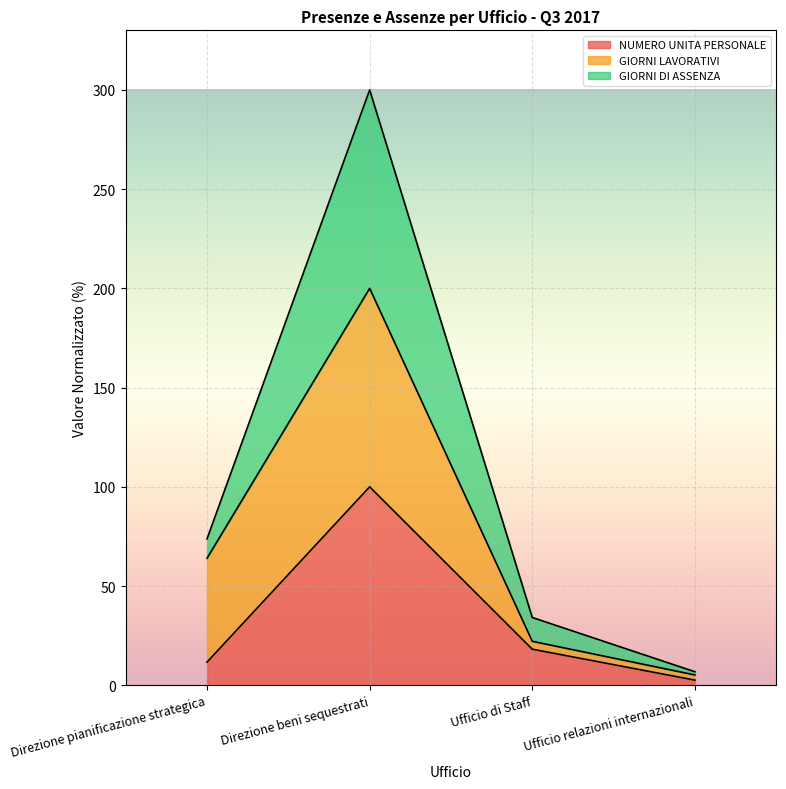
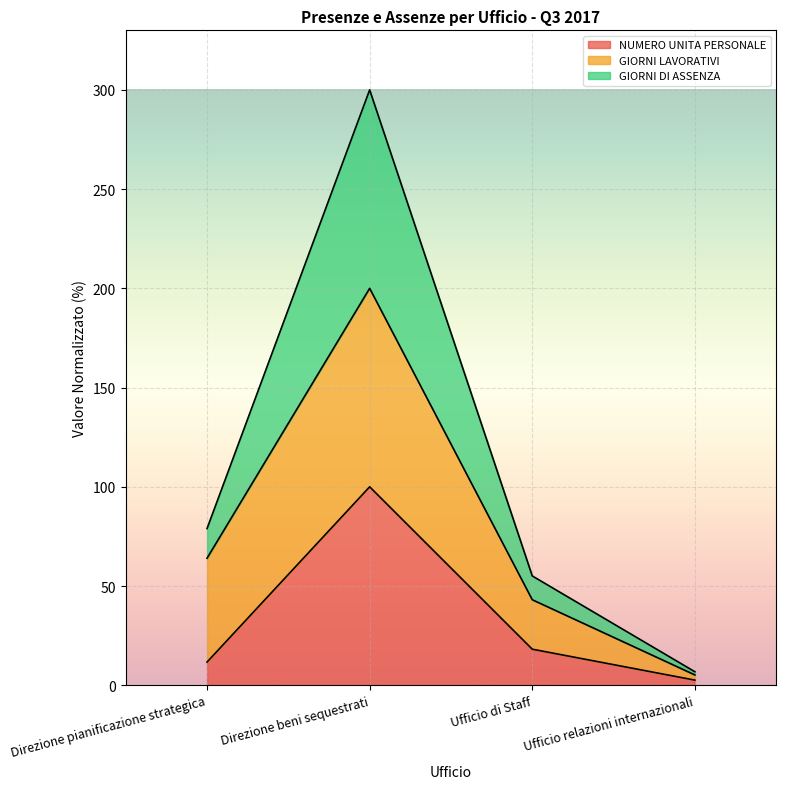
GIORNI DI ASSENZA, Direzione pianificazione strategica: 10 -> 15
GIORNI LAVORATIVI, Ufficio di Staff: 4 -> 25
